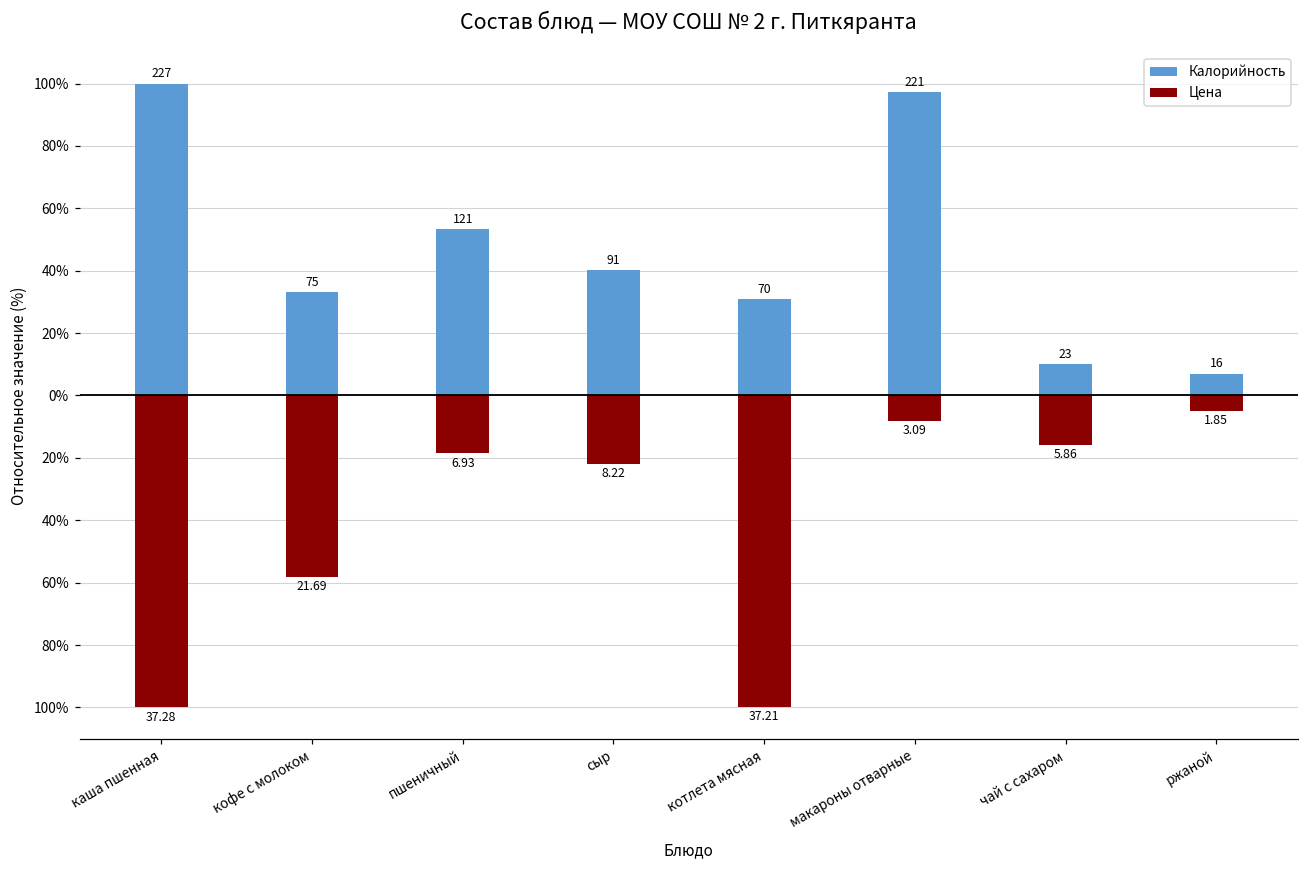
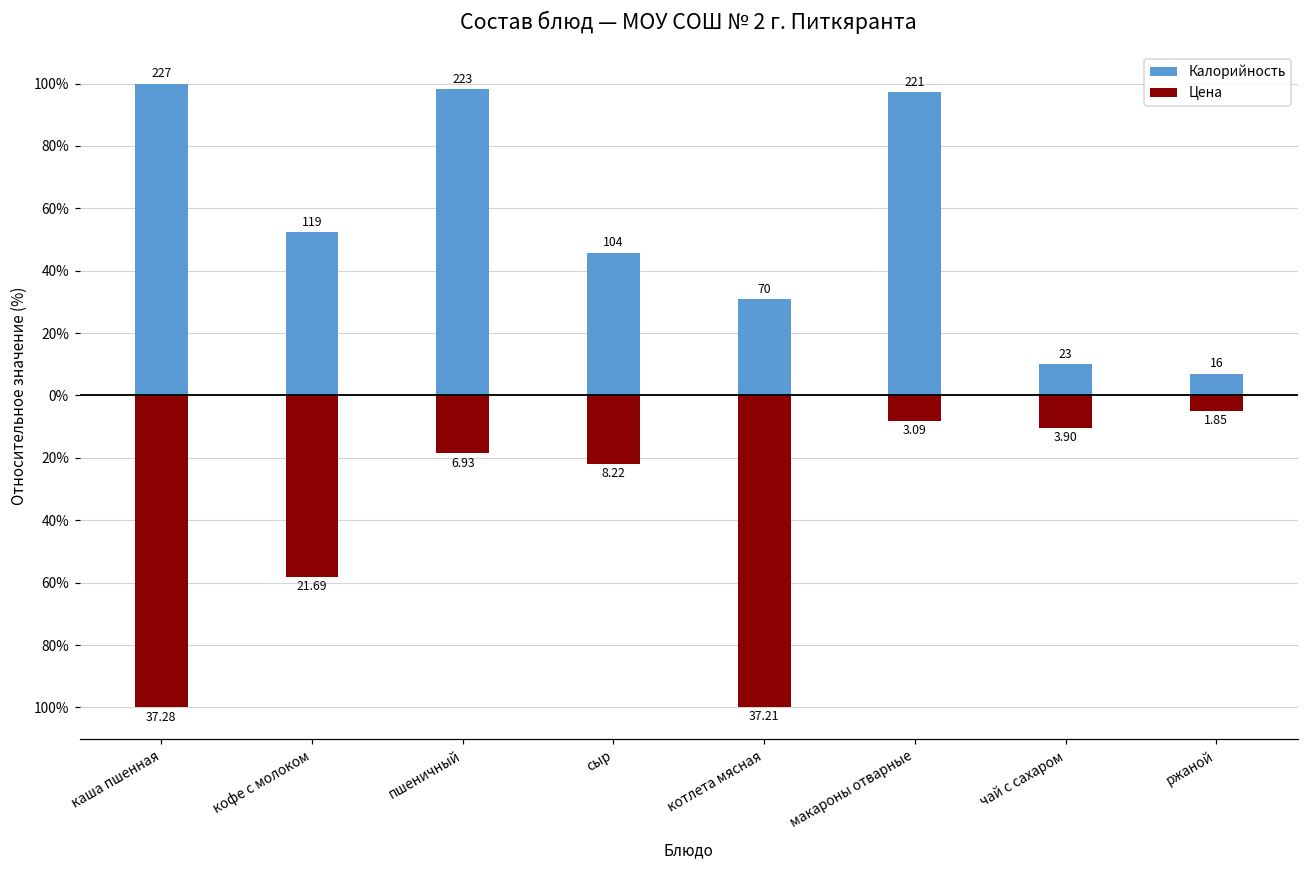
Калорийность, кофе с молоком: 75 -> 119
Калорийность, пшеничный: 121 -> 223
Калорийность, сыр: 91 -> 104
Цена, чай с сахаром: 5.86 -> 3.90
